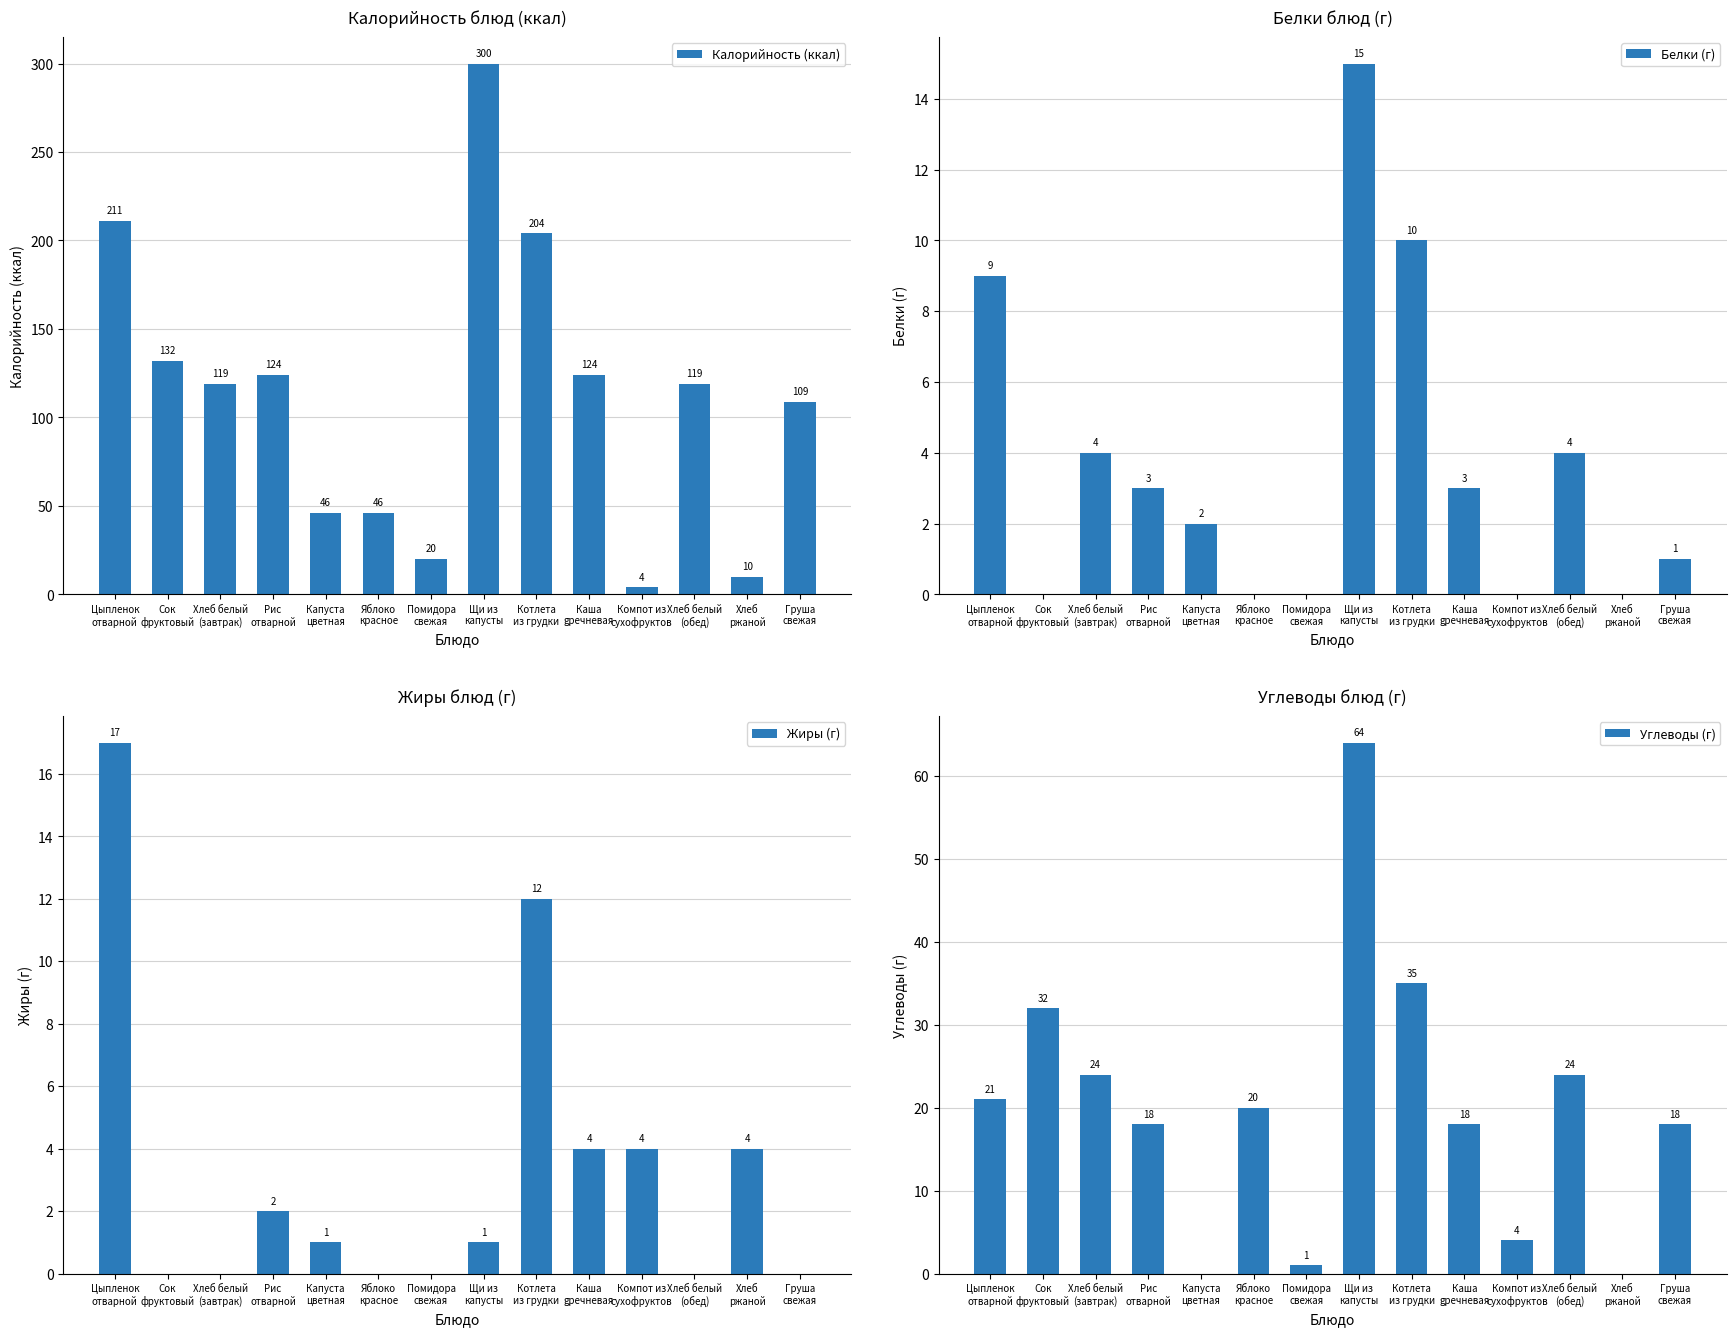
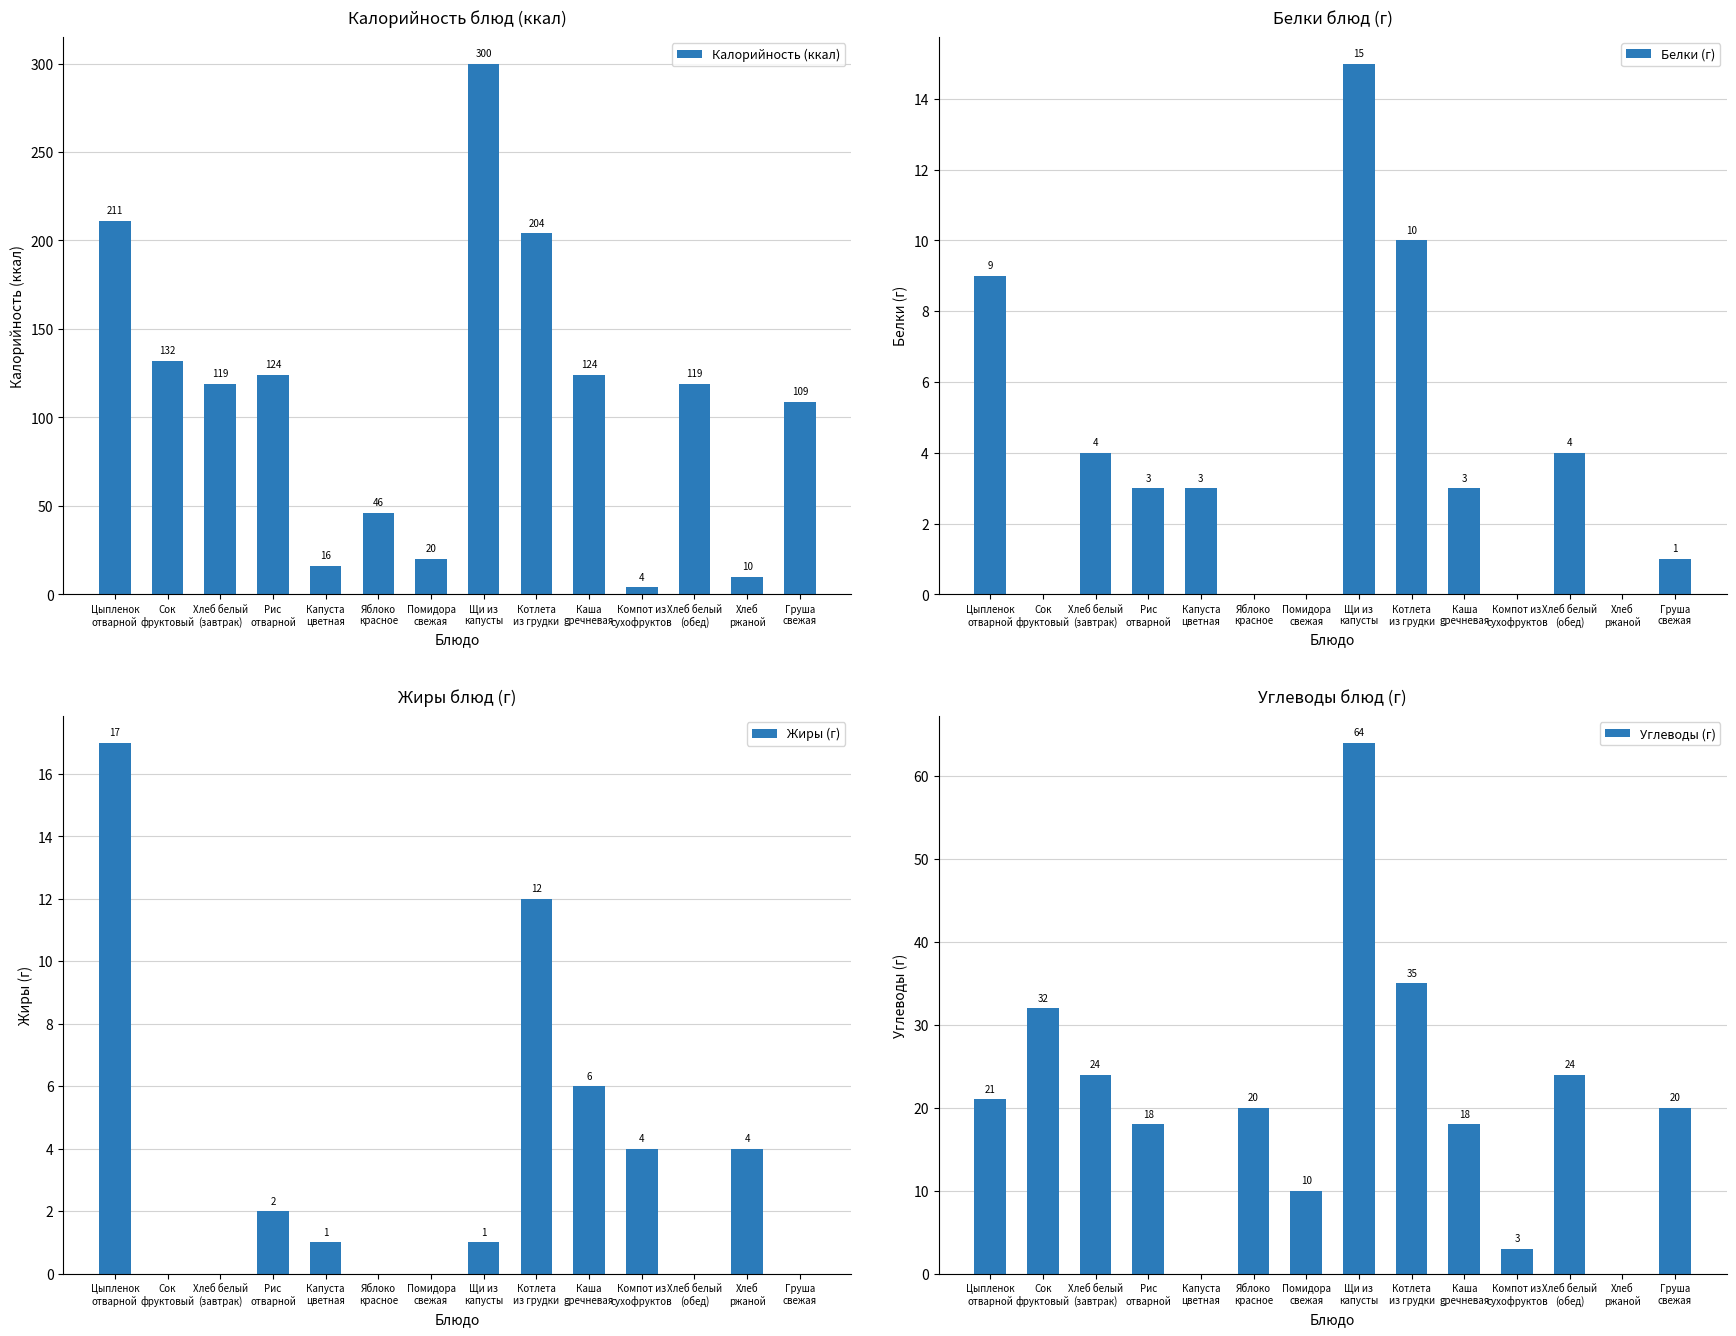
Калорийность блюд (ккал), Капуста цветная: 46 -> 16
Белки блюд (г), Капуста цветная: 2 -> 3
Жиры блюд (г), Каша gречневая: 4 -> 6
Углеводы блюд (г), Помидора свежая: 1 -> 10
Углеводы блюд (г), Компот из сухофруктов: 4 -> 3
Углеводы блюд (г), Груша свежая: 18 -> 20
